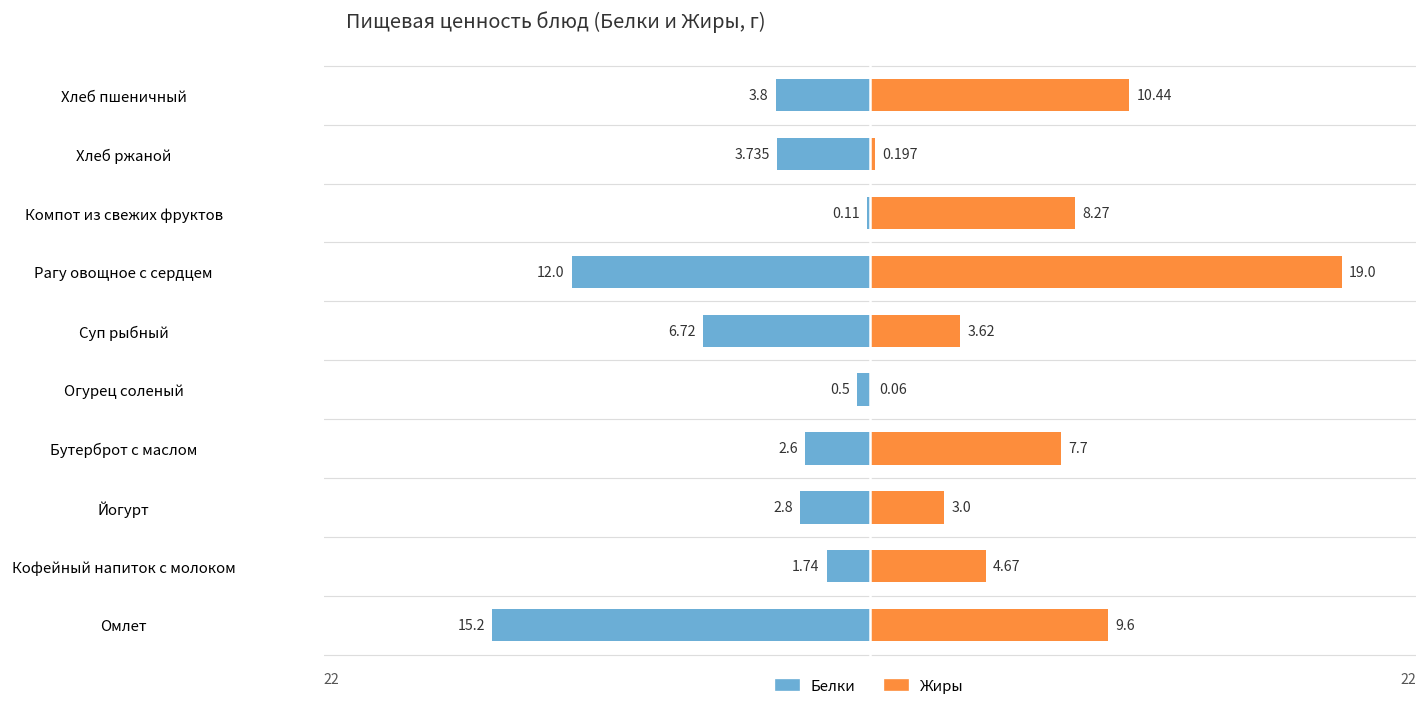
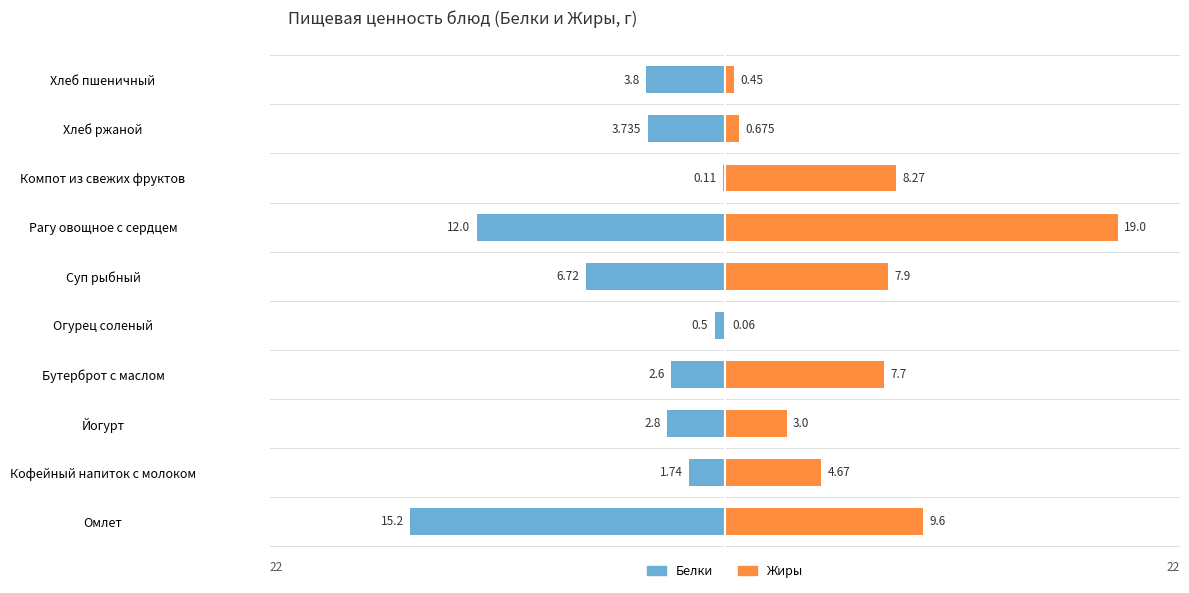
Жиры, Хлеб пшеничный: 10.44 -> 0.45
Жиры, Хлеб ржаной: 0.197 -> 0.675
Жиры, Суп рыбный: 3.62 -> 7.9
